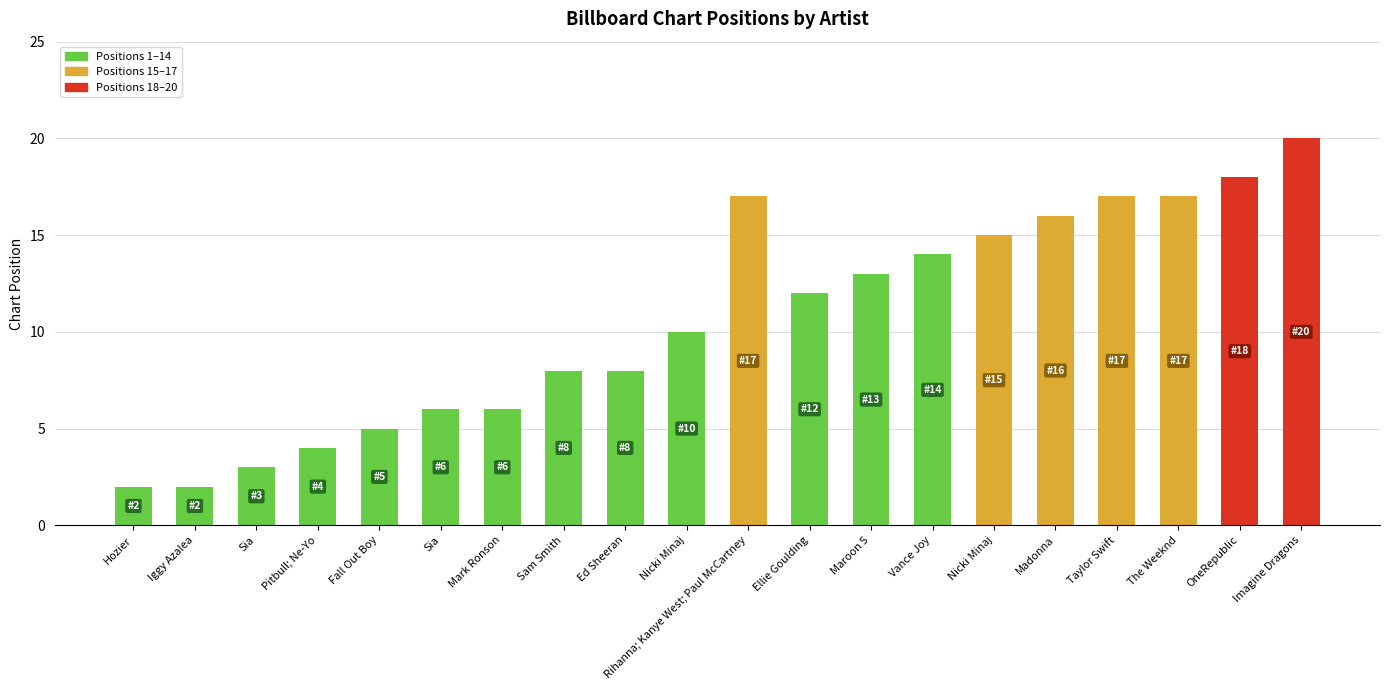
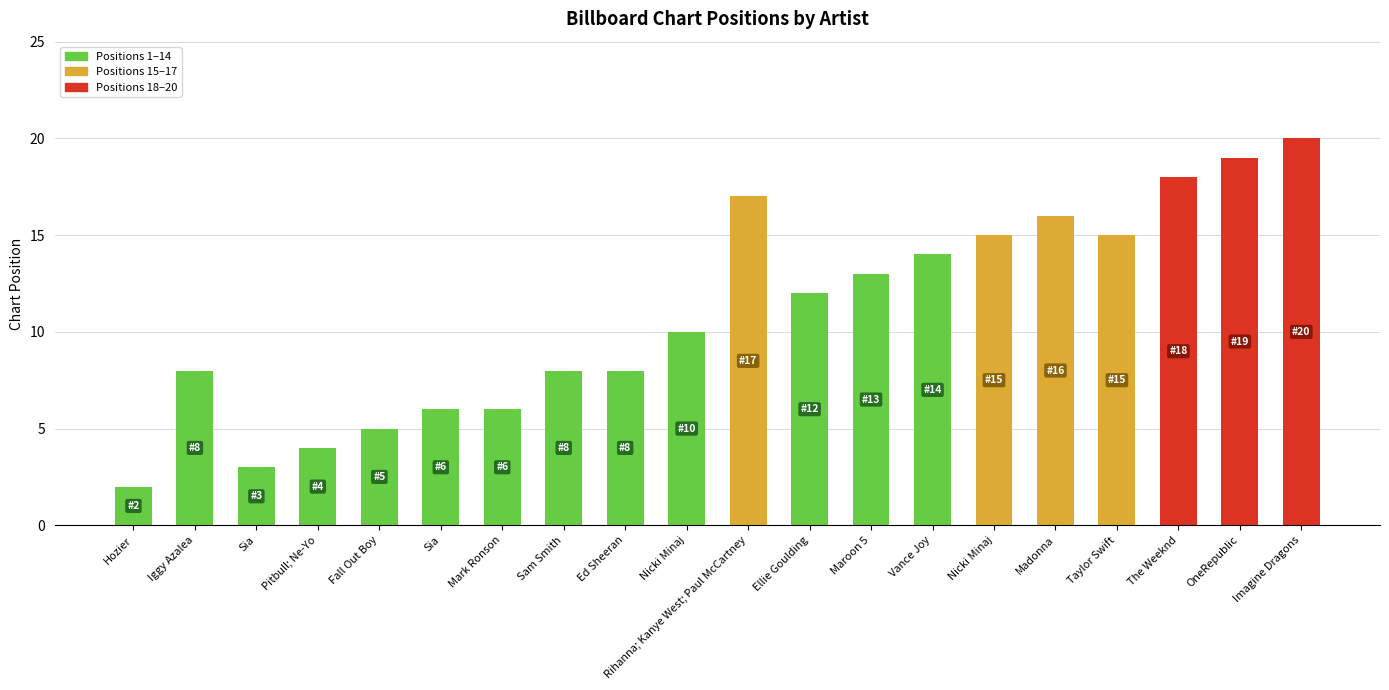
Iggy Azalea: 2 -> 8
Taylor Swift: 17 -> 15
The Weeknd: 17 -> 18
OneRepublic: 18 -> 19
